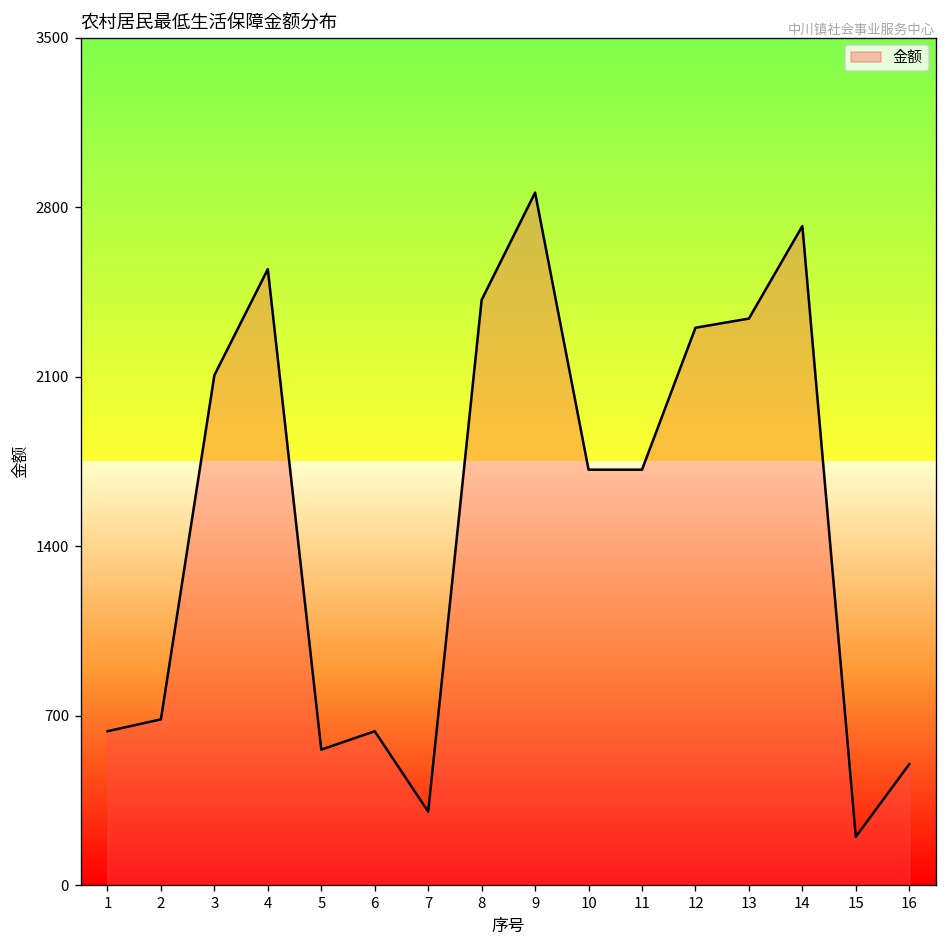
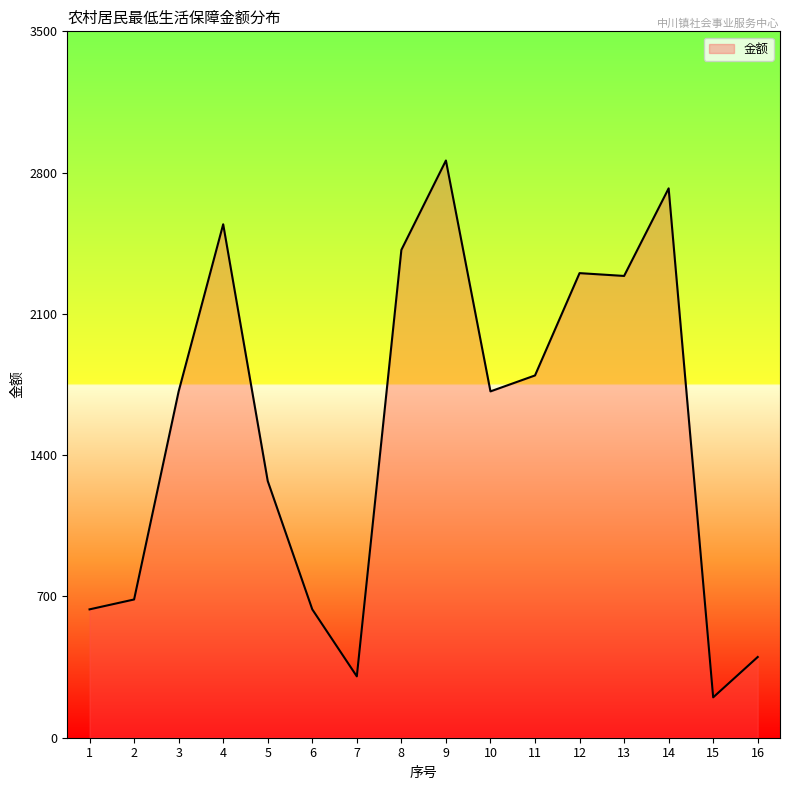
3: 2110 -> 1720
5: 560 -> 1270
11: 1720 -> 1800
13: 2340 -> 2290
16: 500 -> 400
